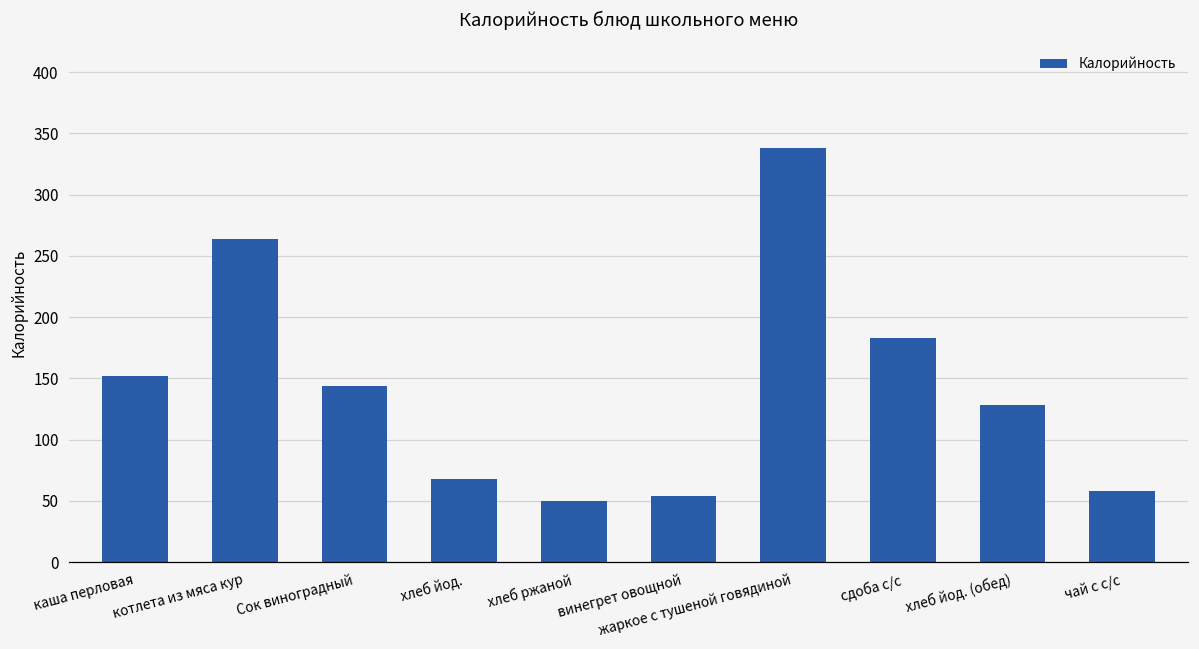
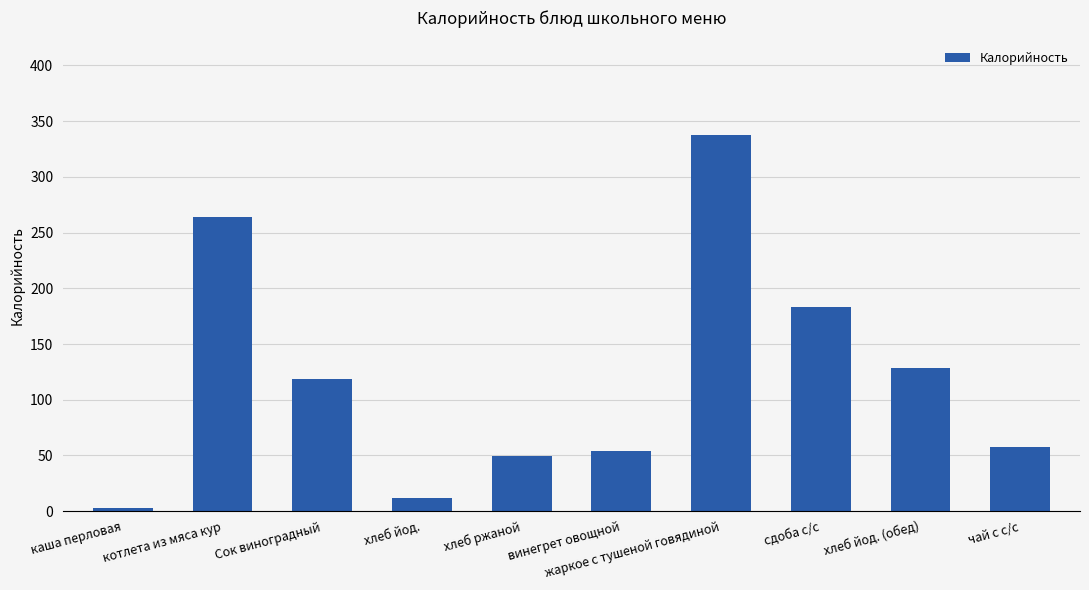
каша перловая: 152 -> 3
Сок виноградный: 144 -> 119
хлеб йод.: 68 -> 12
